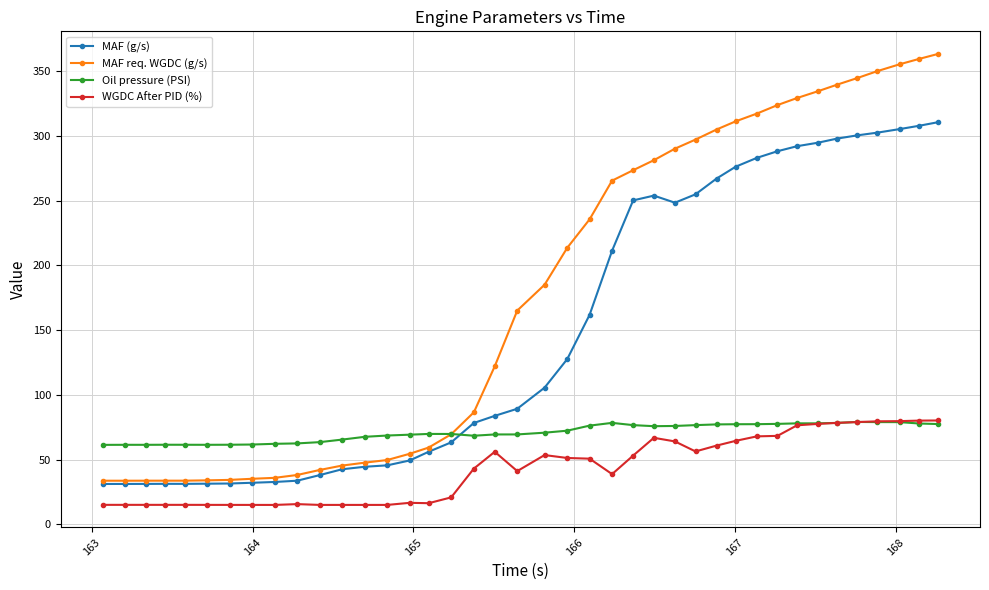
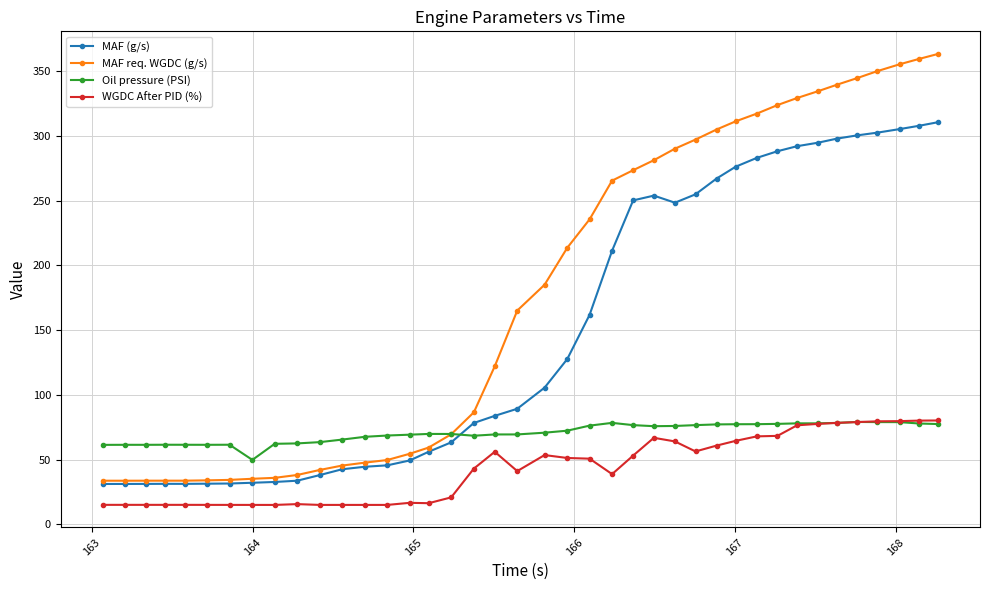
Oil pressure (PSI), 164: 62 -> 50
